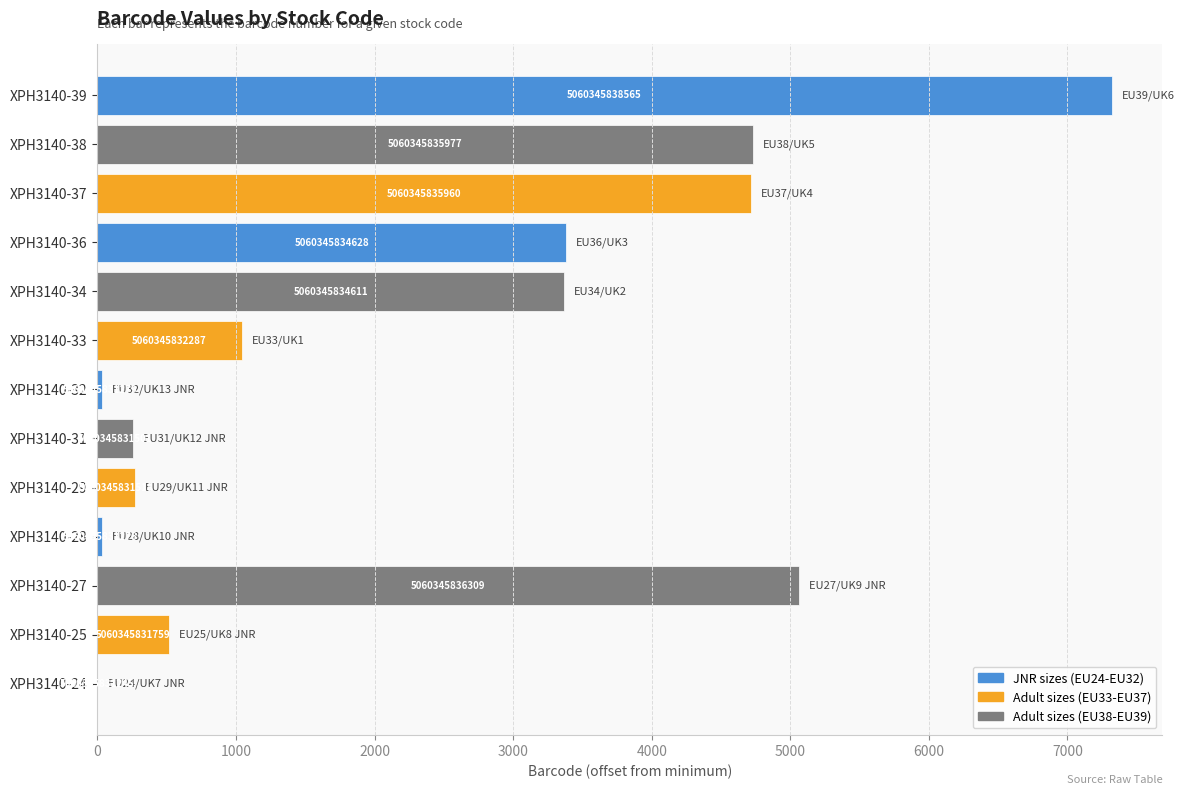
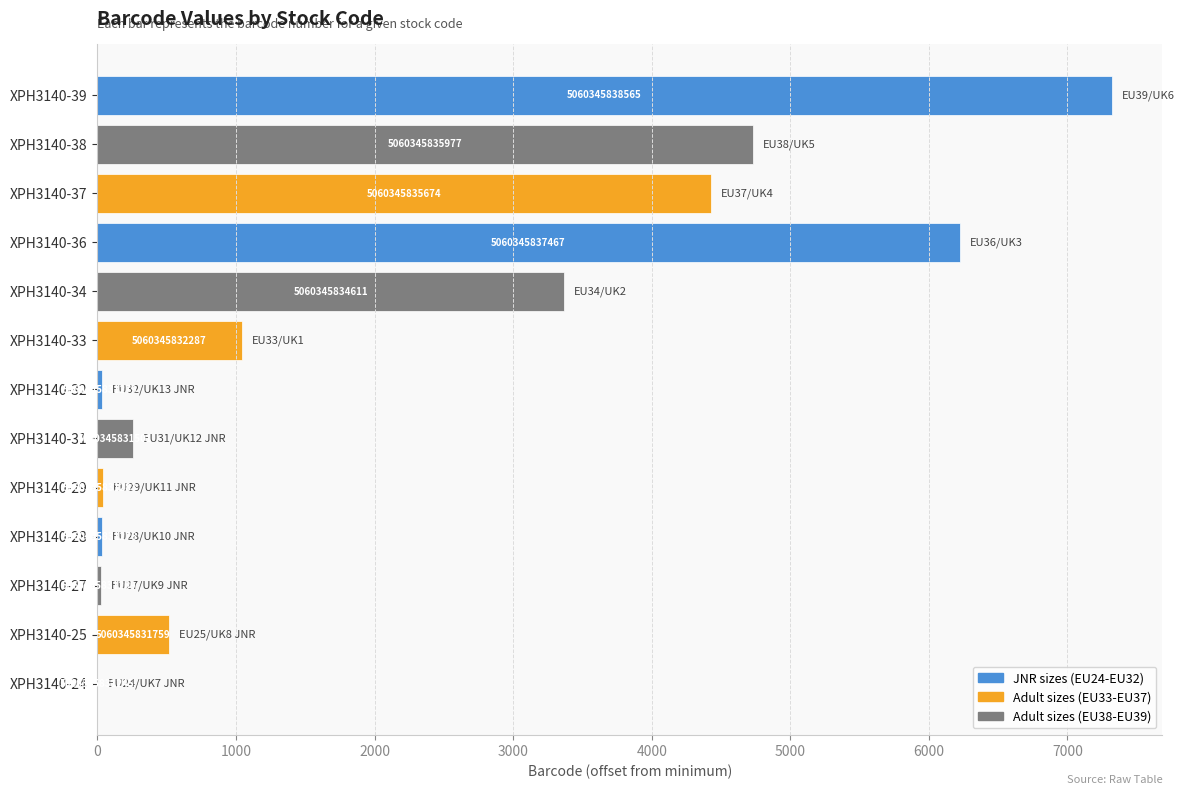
XPH3140-37: 5060345835960 -> 5060345835674
XPH3140-36: 5060345834628 -> 5060345837467
XPH3140-29: 270 -> 40
XPH3140-27: 5060 -> 20
